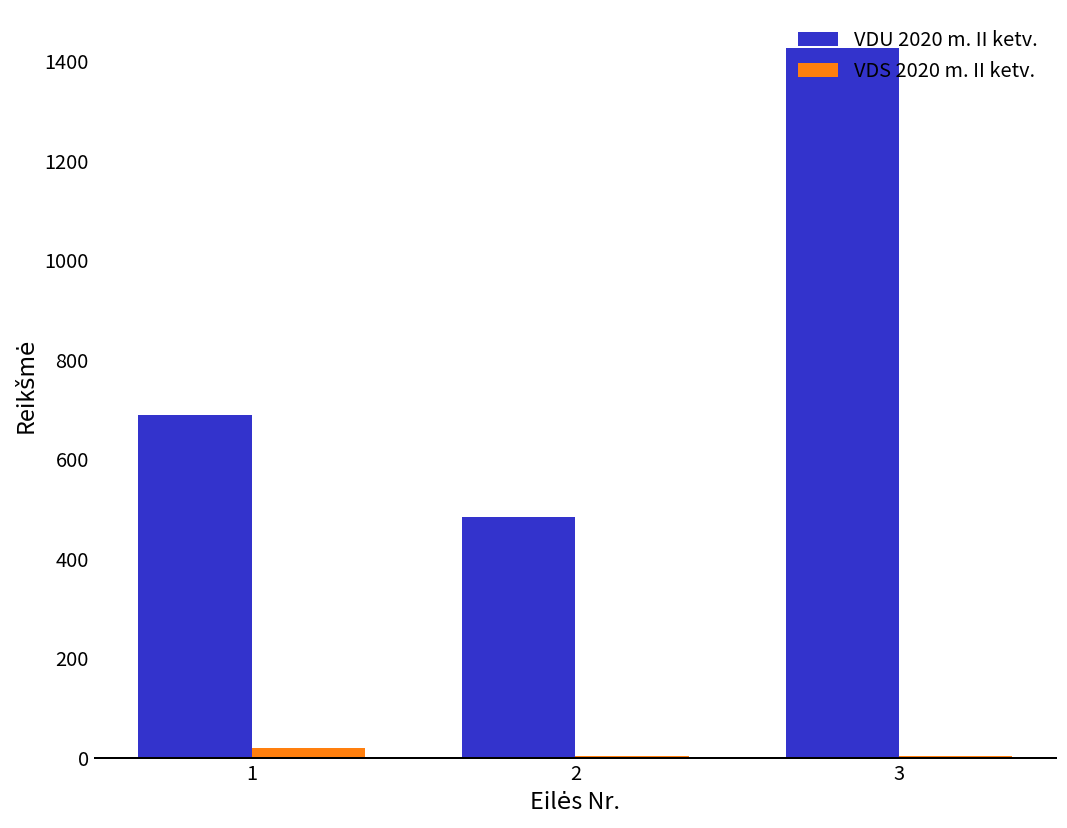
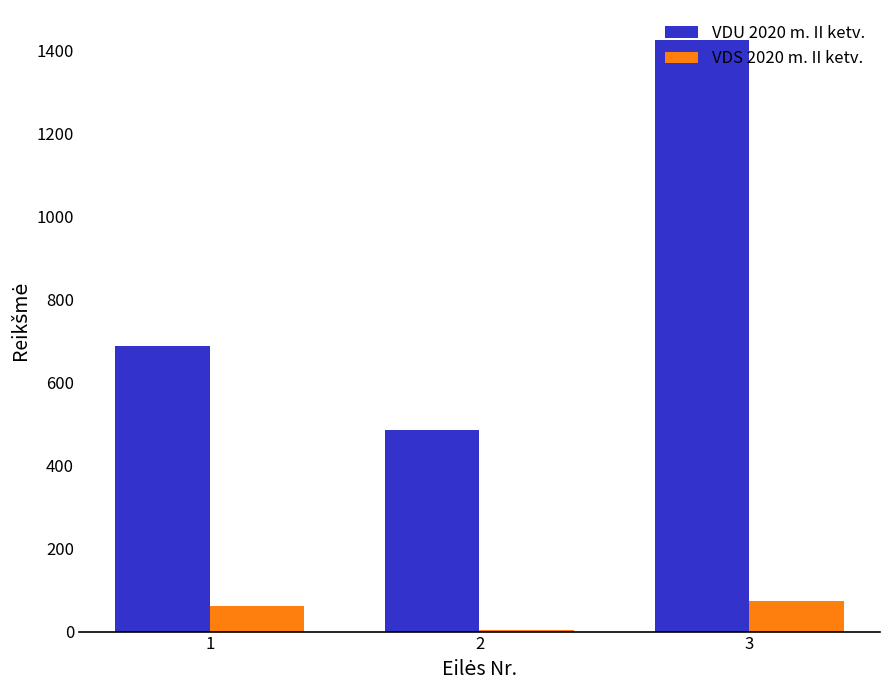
VDS 2020 m. II ketv., 1: 20 -> 60
VDS 2020 m. II ketv., 3: 0 -> 70
